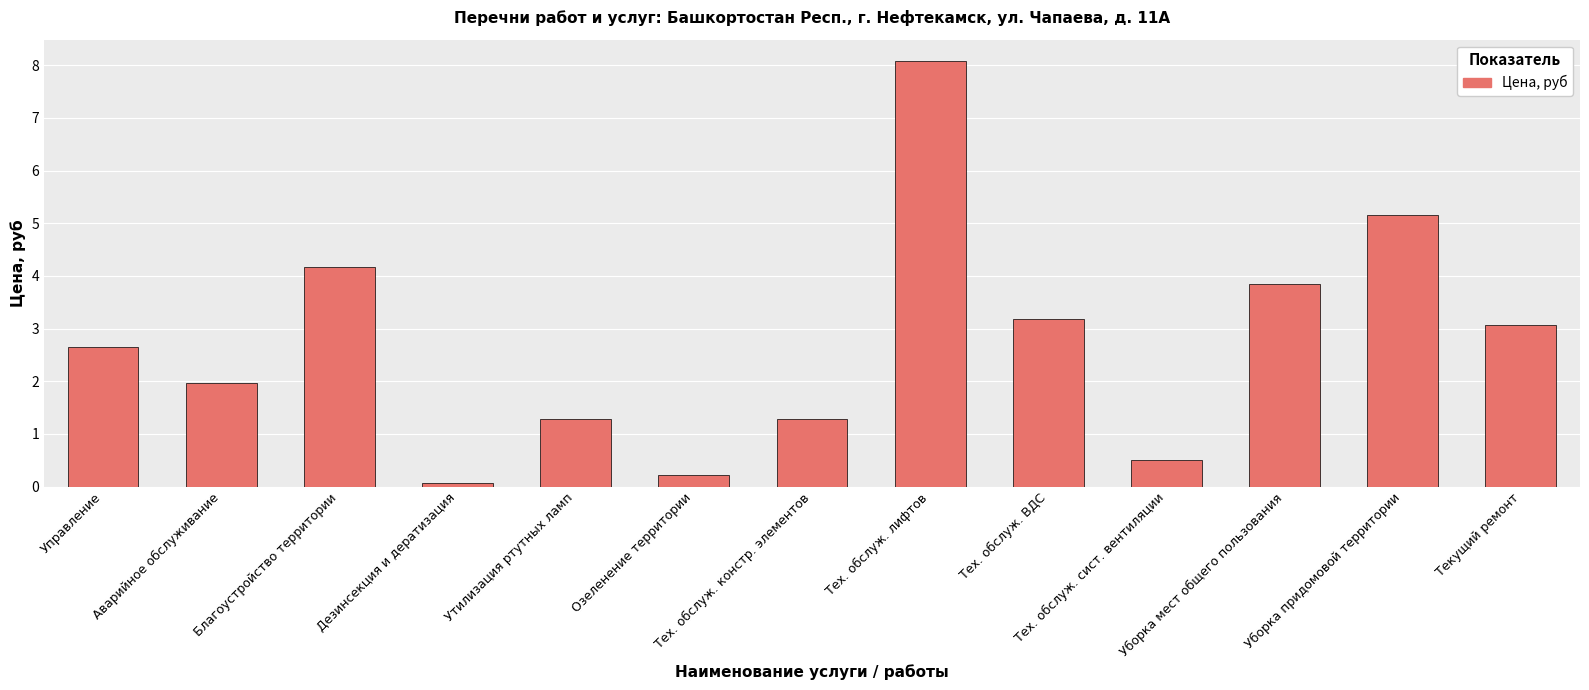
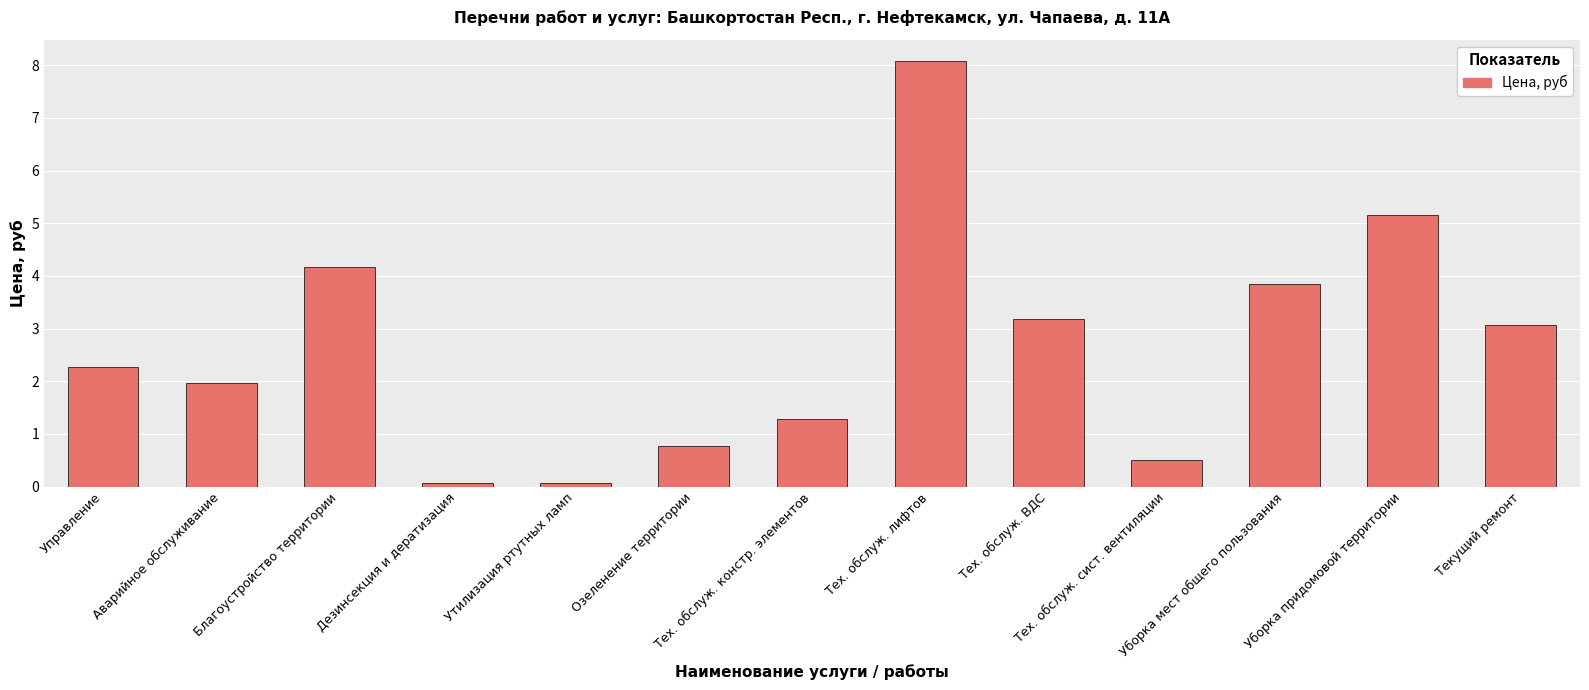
Управление: 2.6 -> 2.3
Утилизация ртутных ламп: 1.3 -> 0.1
Озеленение территории: 0.2 -> 0.8
